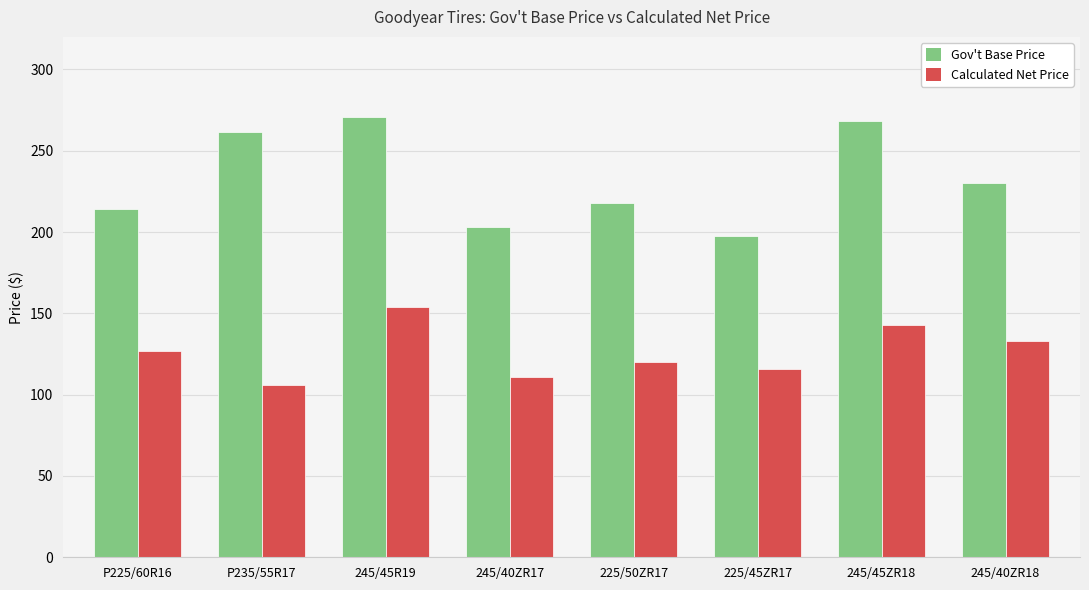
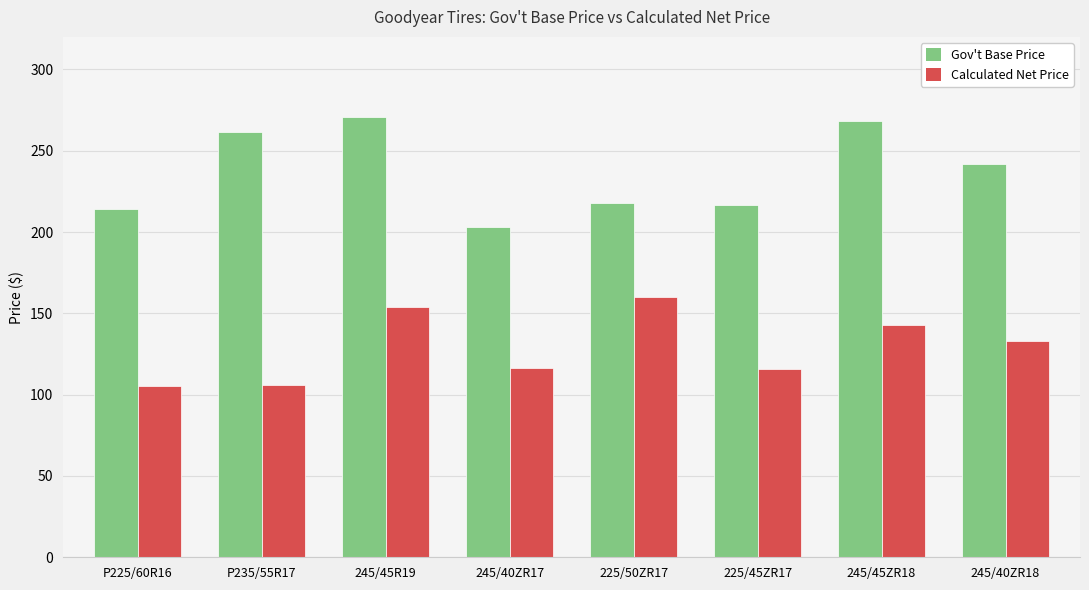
Calculated Net Price, P225/60R16: 127 -> 105
Calculated Net Price, 245/40ZR17: 111 -> 116
Calculated Net Price, 225/50ZR17: 120 -> 160
Gov't Base Price, 225/45ZR17: 198 -> 217
Gov't Base Price, 245/40ZR18: 230 -> 242
